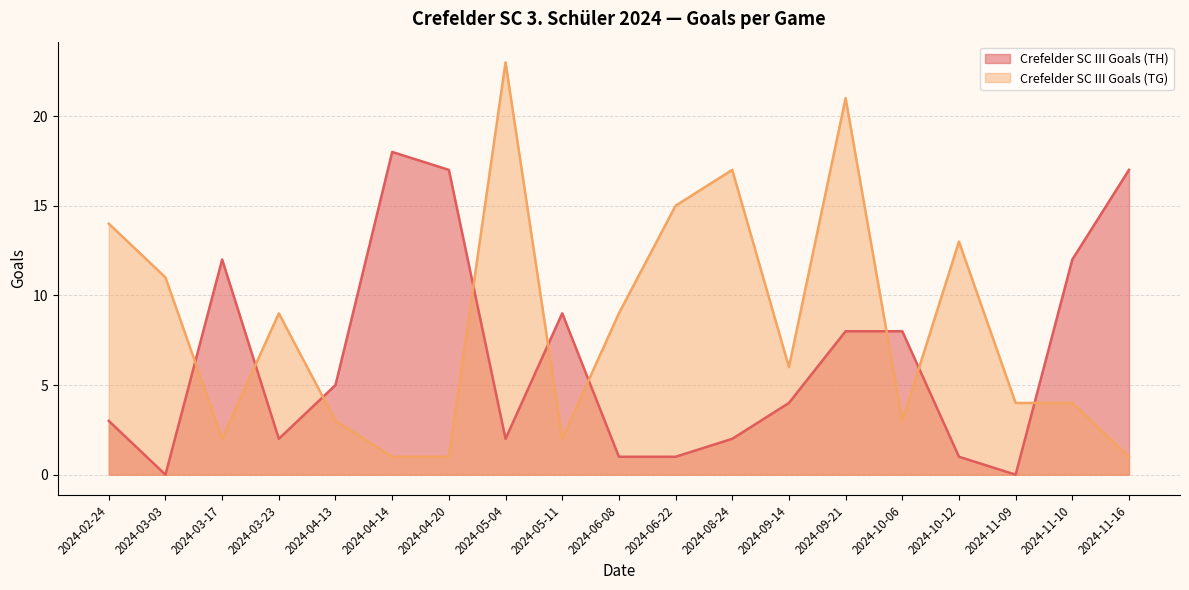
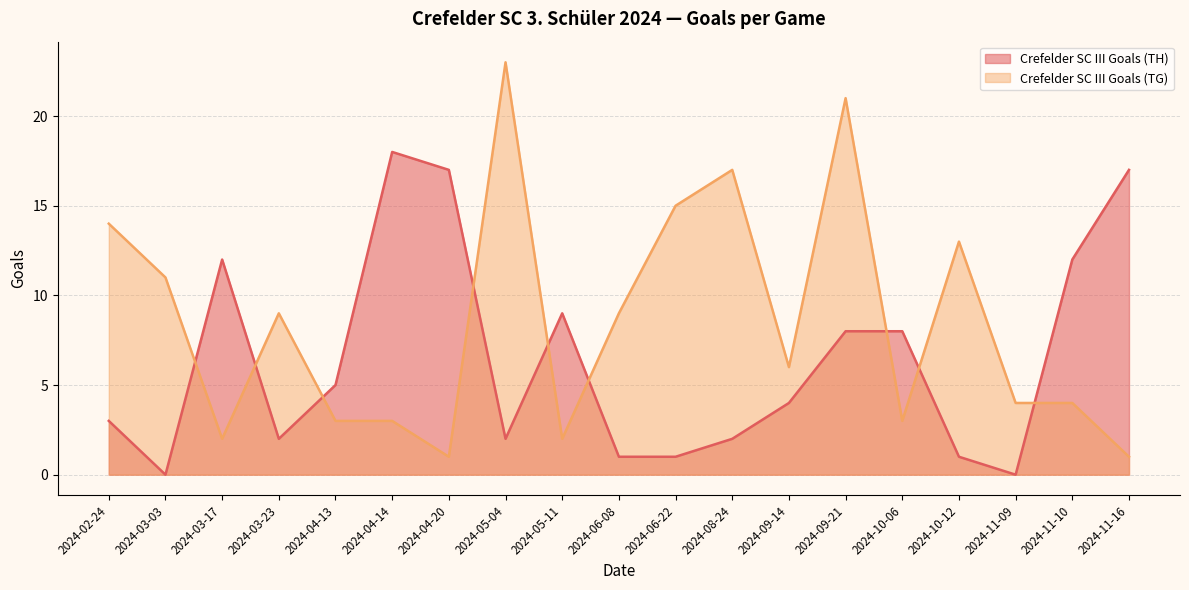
Crefelder SC III Goals (TG), 2024-04-14: 1 -> 3
